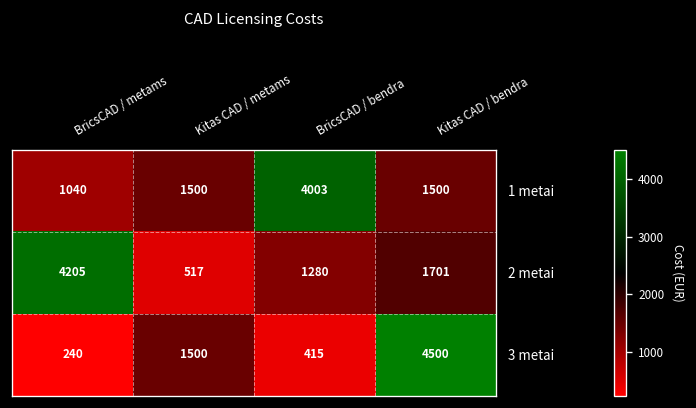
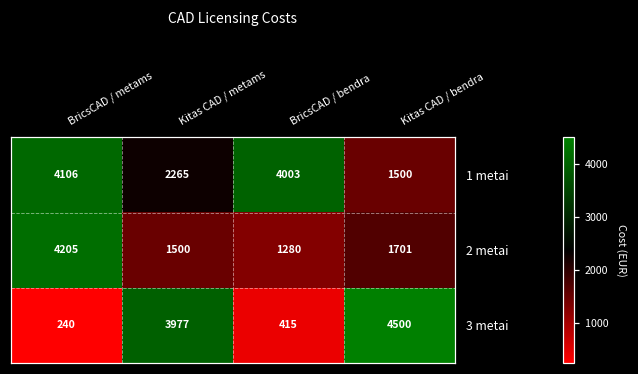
1 metai, BricsCAD / metams: 1040 -> 4106
1 metai, Kitas CAD / metams: 1500 -> 2265
2 metai, Kitas CAD / metams: 517 -> 1500
3 metai, Kitas CAD / metams: 1500 -> 3977
